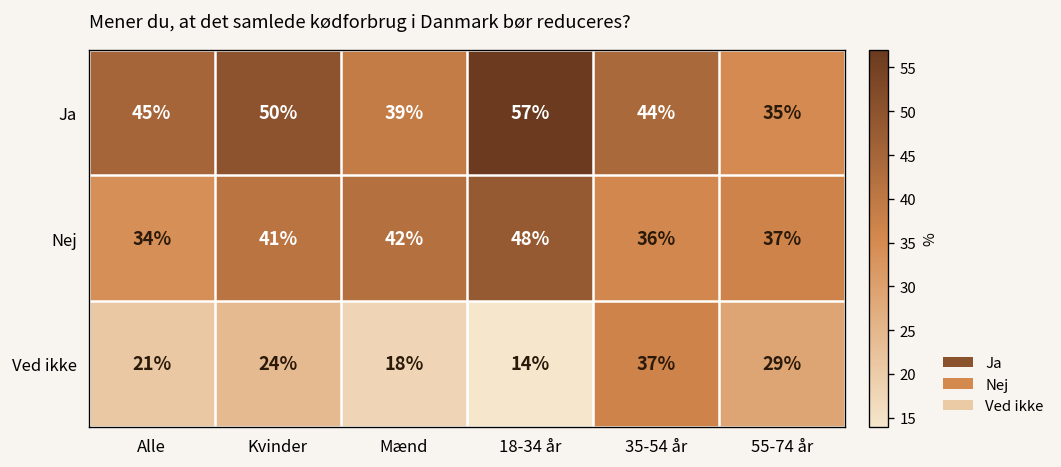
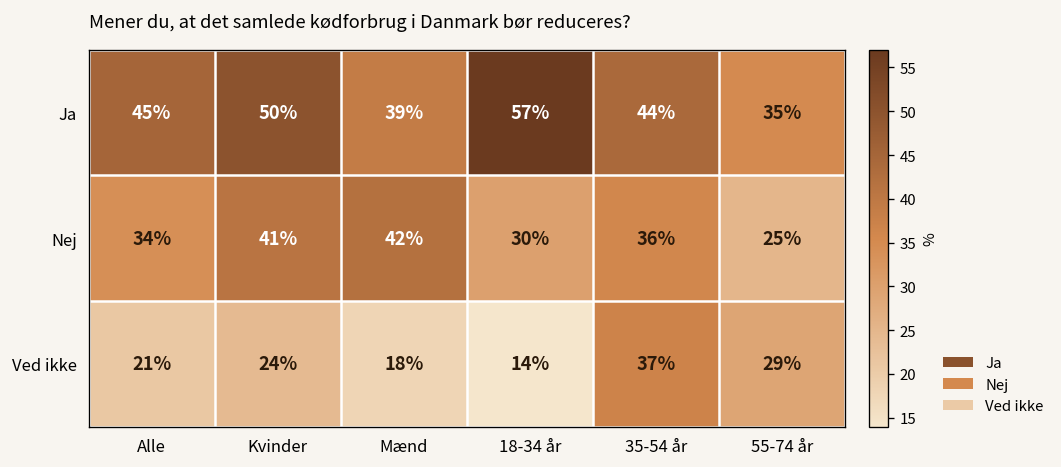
Nej, 18-34 år: 48% -> 30%
Nej, 55-74 år: 37% -> 25%
